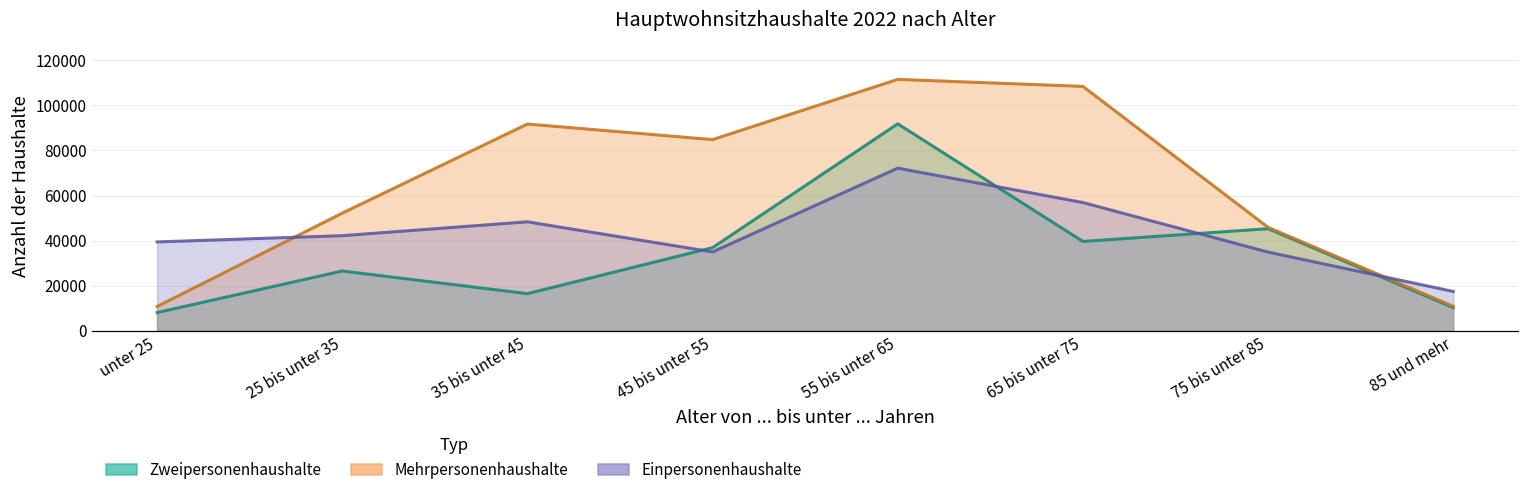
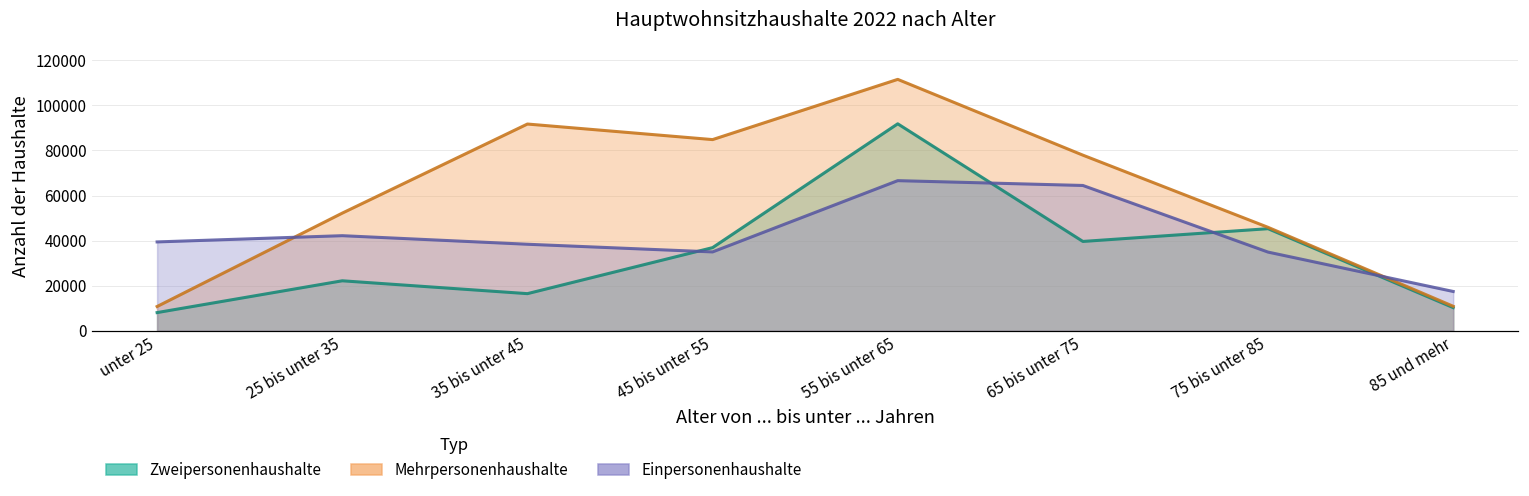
Zweipersonenhaushalte, 25 bis unter 35: 27000 -> 22000
Einpersonenhaushalte, 35 bis unter 45: 48000 -> 38000
Einpersonenhaushalte, 55 bis unter 65: 72000 -> 67000
Mehrpersonenhaushalte, 65 bis unter 75: 108000 -> 78000
Einpersonenhaushalte, 65 bis unter 75: 57000 -> 64000
